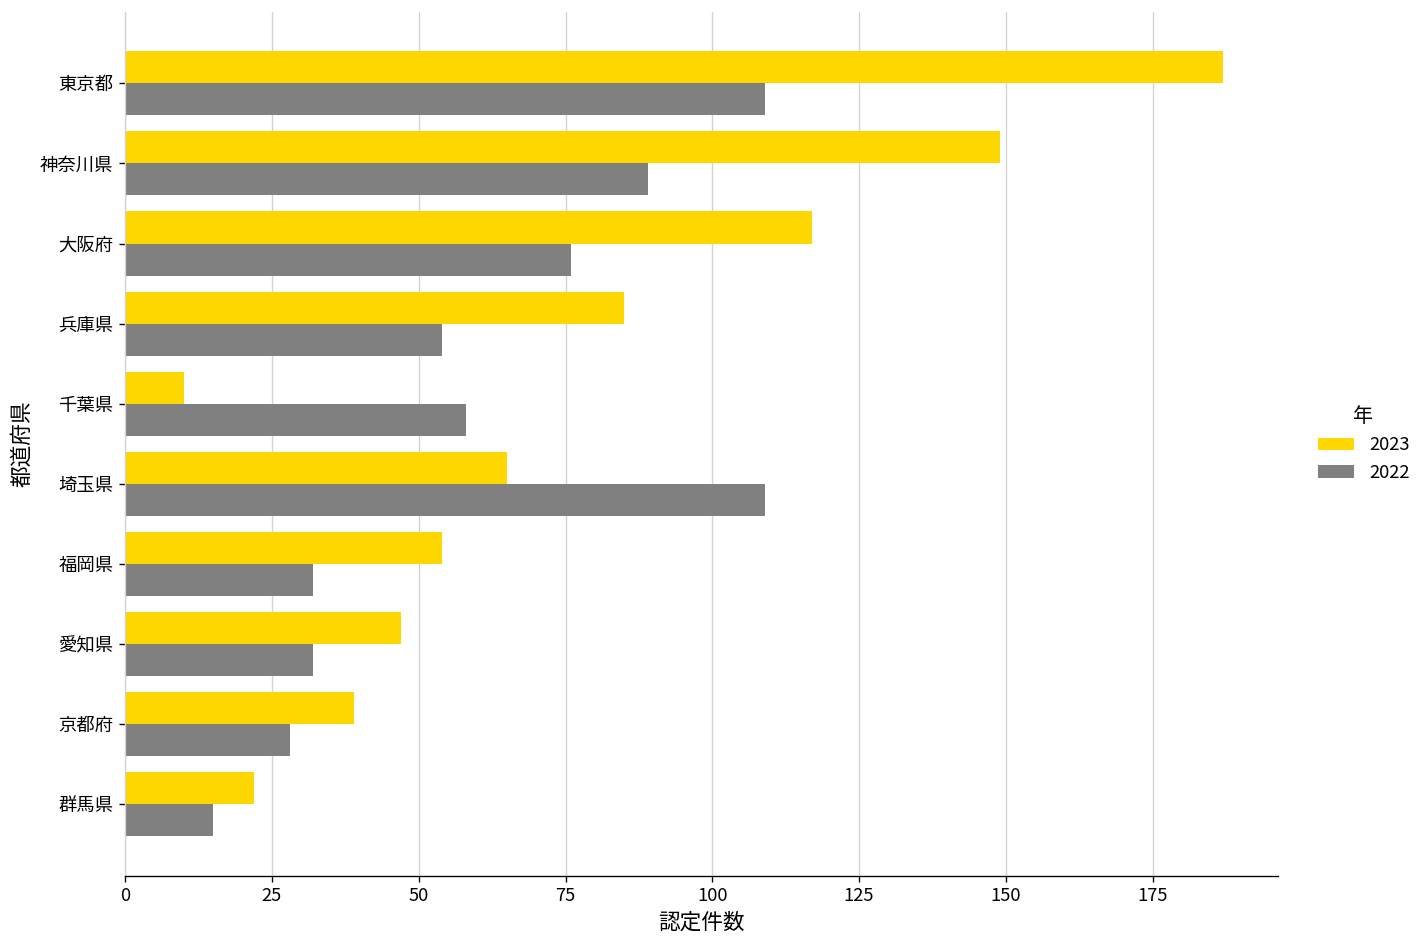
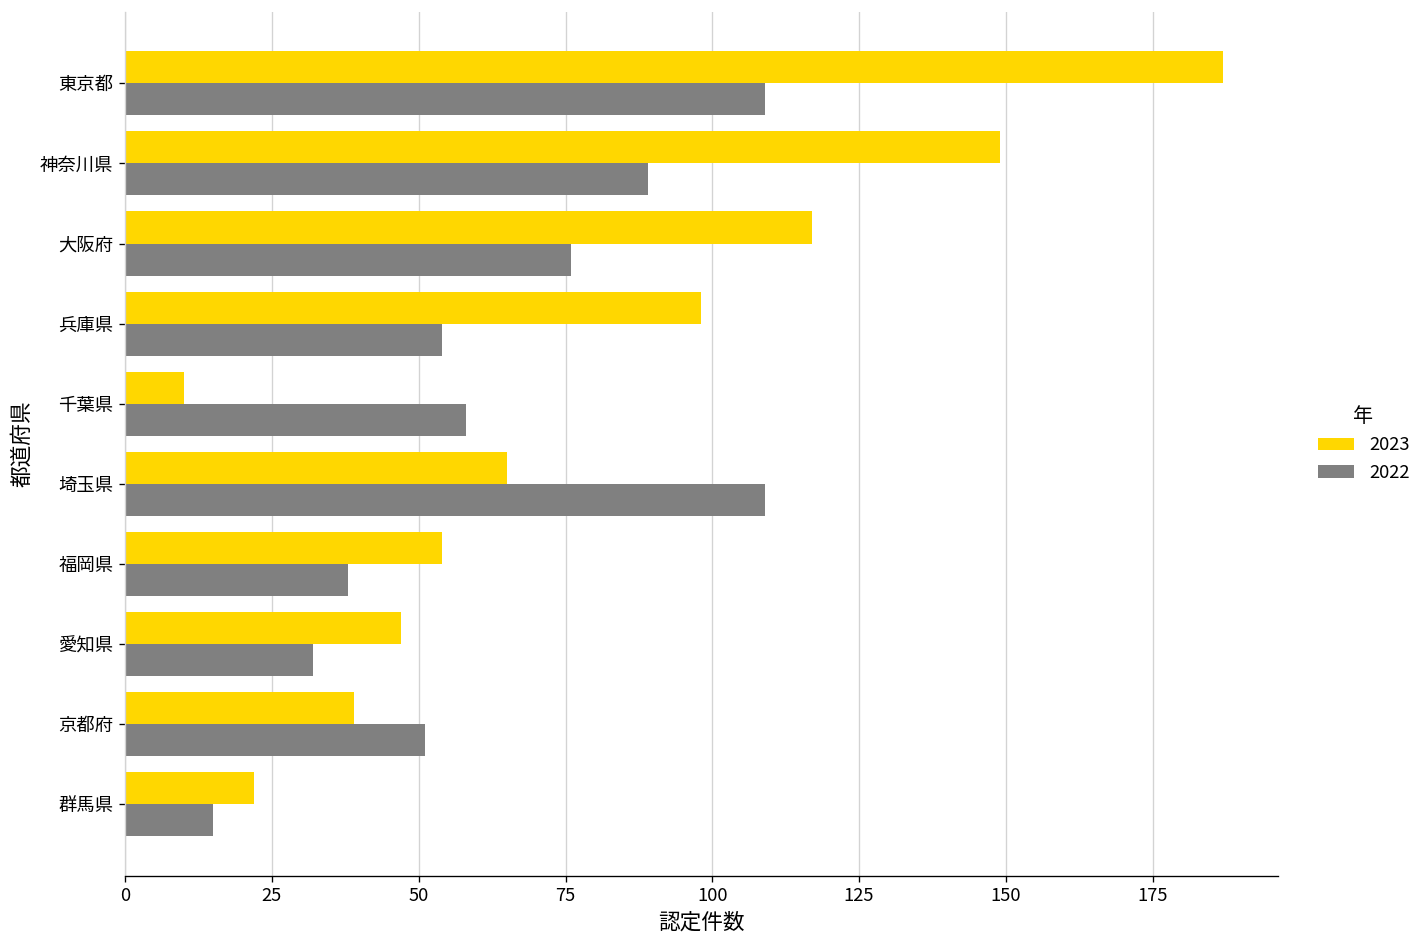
2023, 兵庫県: 85 -> 98
2022, 福岡県: 32 -> 38
2022, 京都府: 28 -> 51
